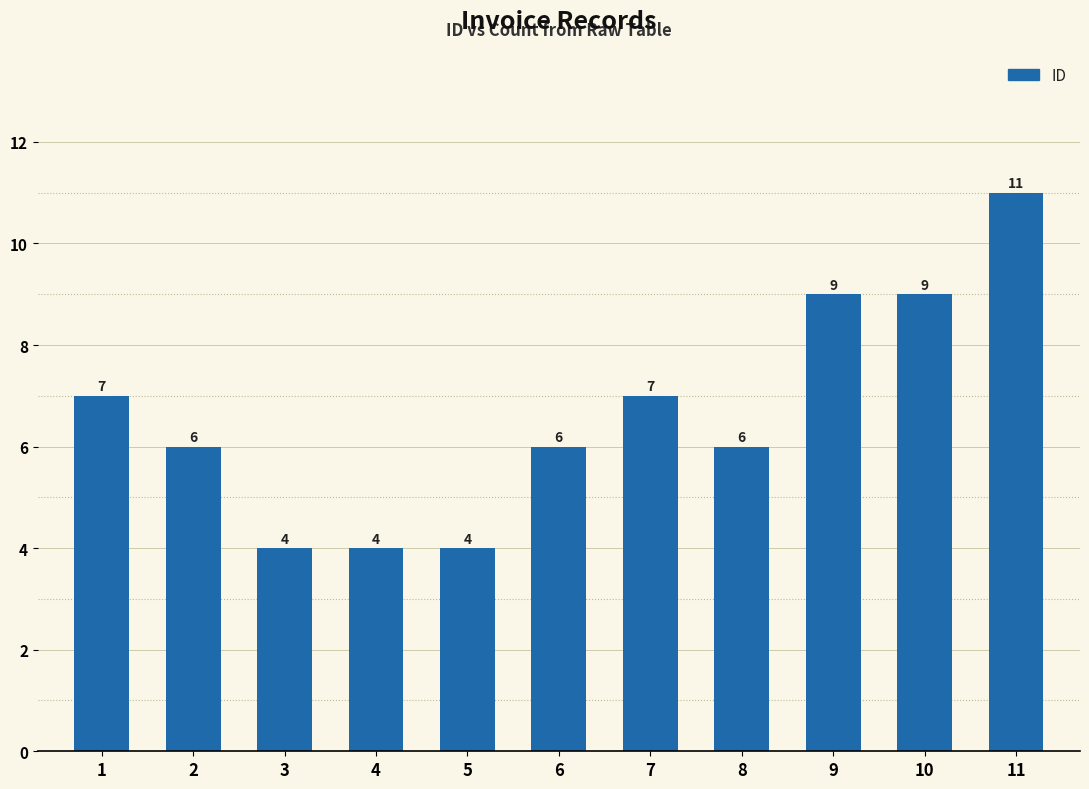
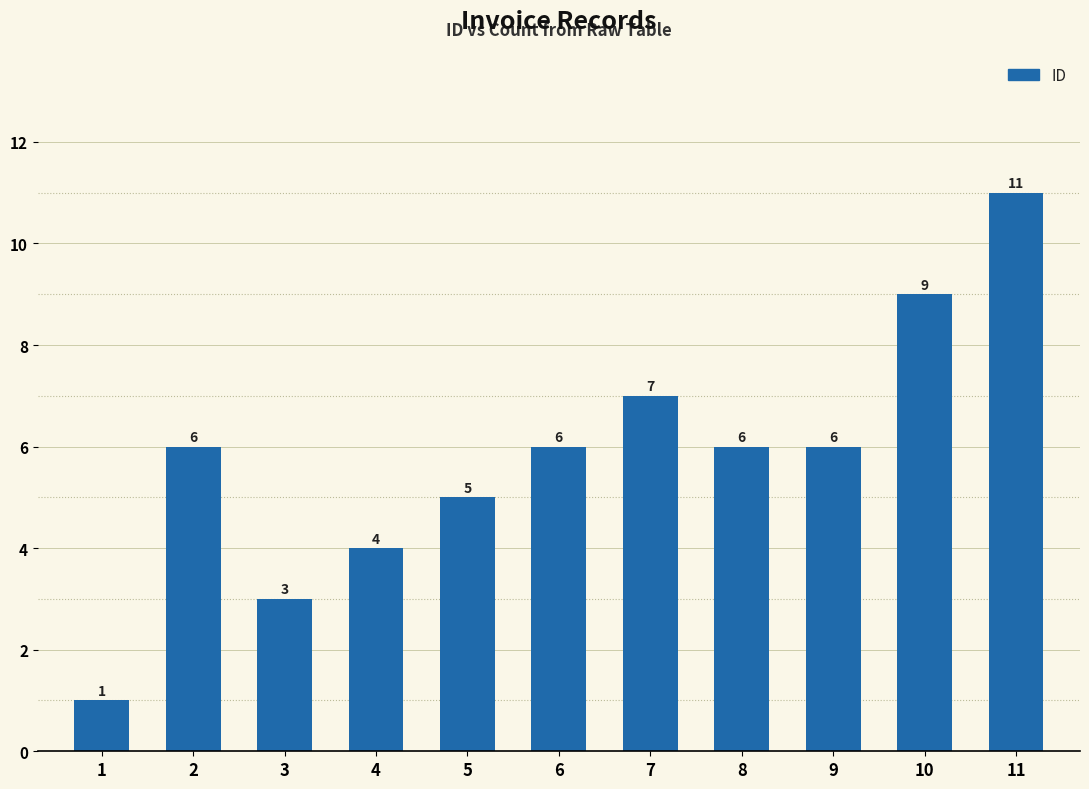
1: 7 -> 1
3: 4 -> 3
5: 4 -> 5
9: 9 -> 6
